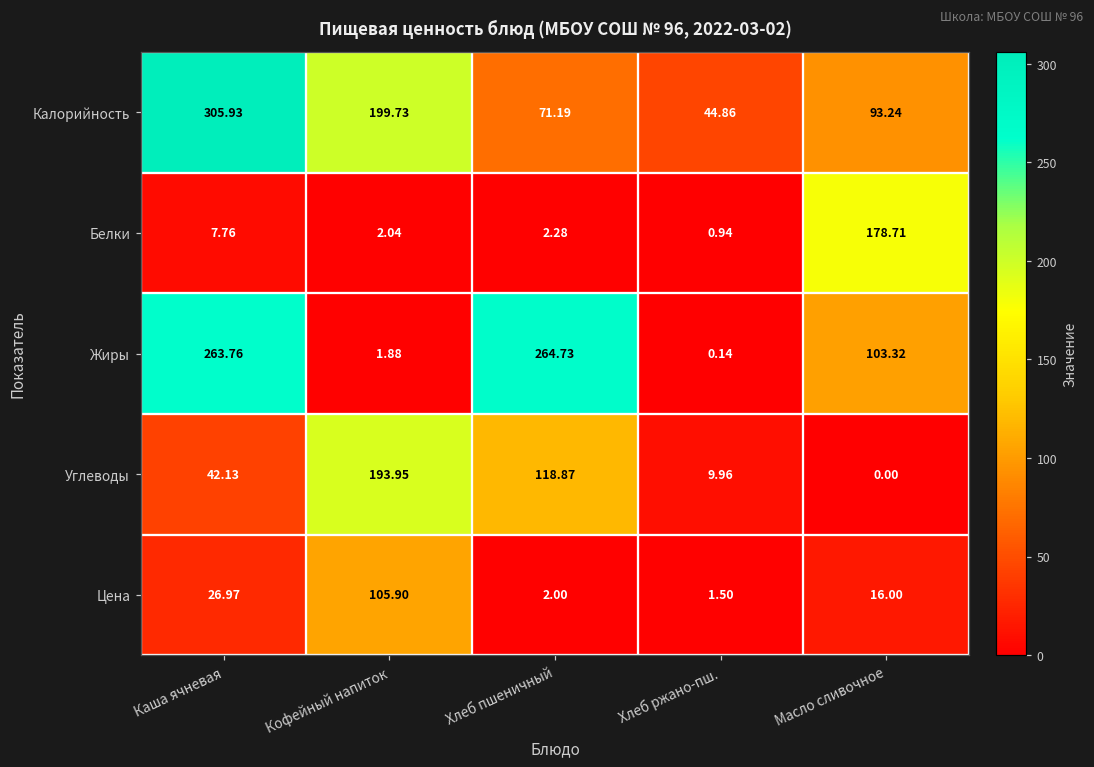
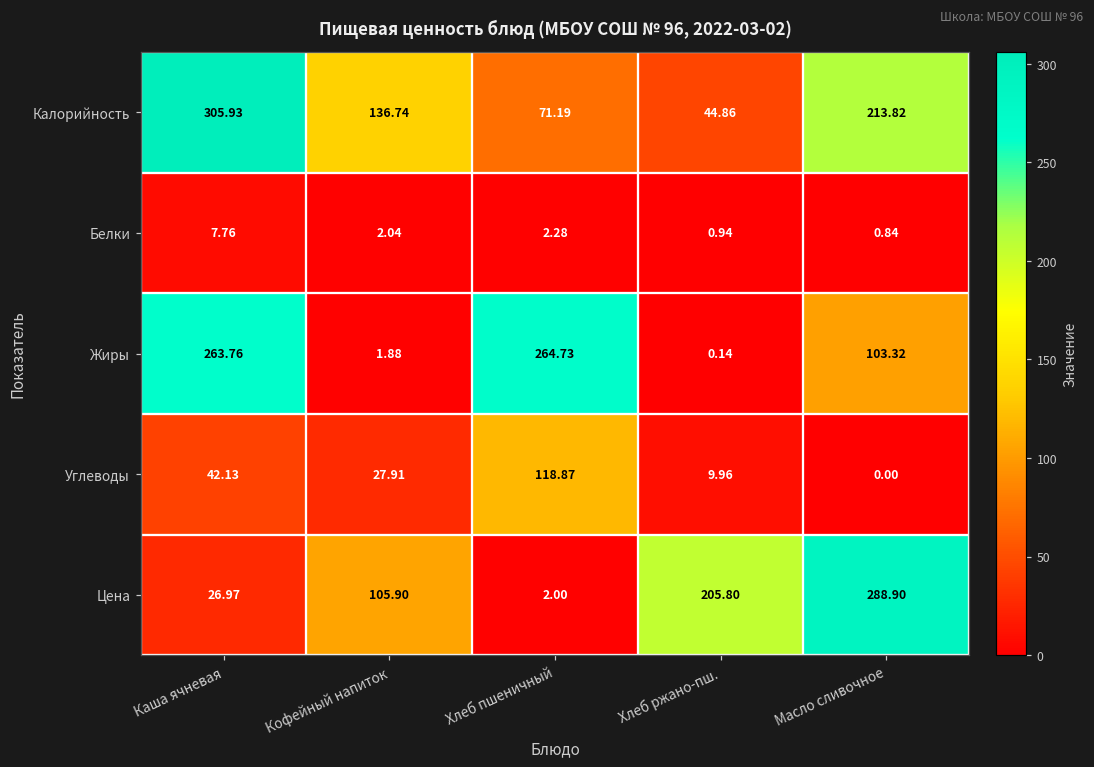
Калорийность, Кофейный напиток: 199.73 -> 136.74
Калорийность, Масло сливочное: 93.24 -> 213.82
Белки, Масло сливочное: 178.71 -> 0.84
Углеводы, Кофейный напиток: 193.95 -> 27.91
Цена, Хлеб ржано-пш.: 1.50 -> 205.80
Цена, Масло сливочное: 16.00 -> 288.90
